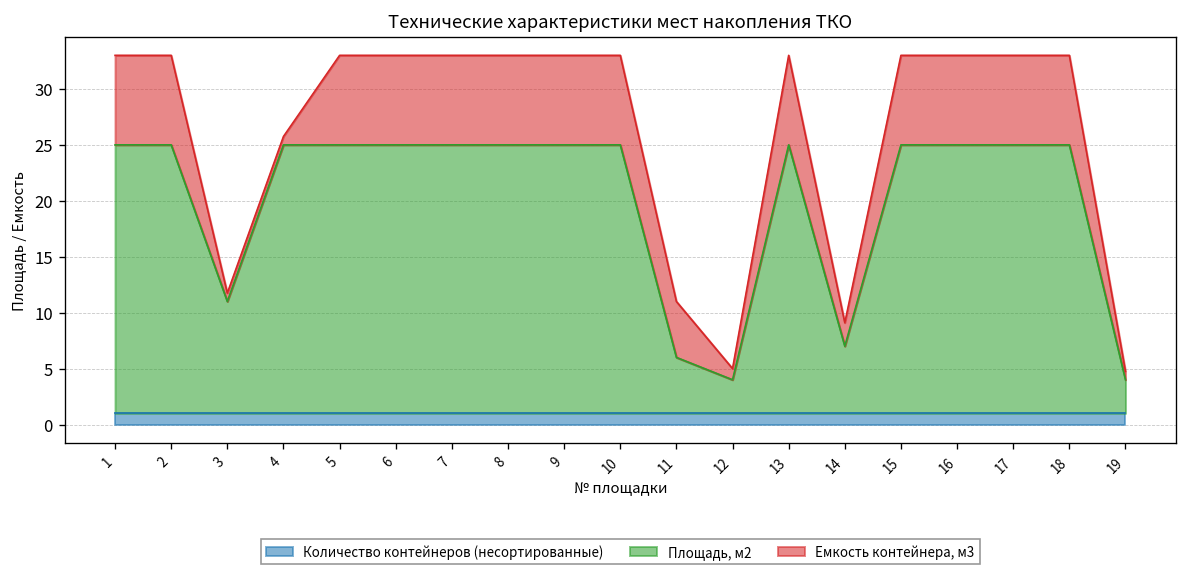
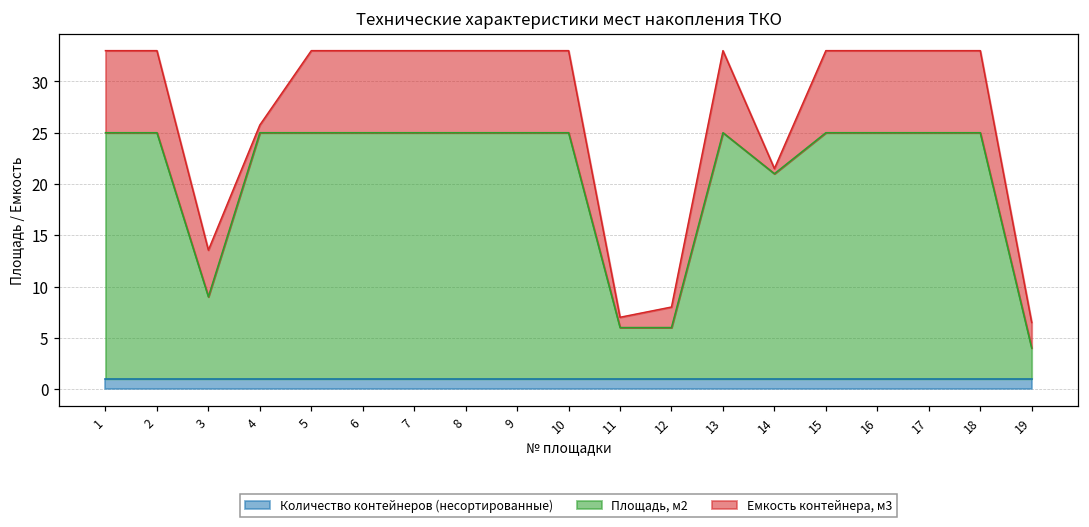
Площадь, м2, 3: 11 -> 9
Емкость контейнера, м3, 3: 1 -> 5
Емкость контейнера, м3, 11: 5 -> 1
Площадь, м2, 12: 4 -> 6
Емкость контейнера, м3, 12: 1 -> 2
Площадь, м2, 14: 7 -> 21
Емкость контейнера, м3, 14: 2 -> 1
Емкость контейнера, м3, 19: 1 -> 2
